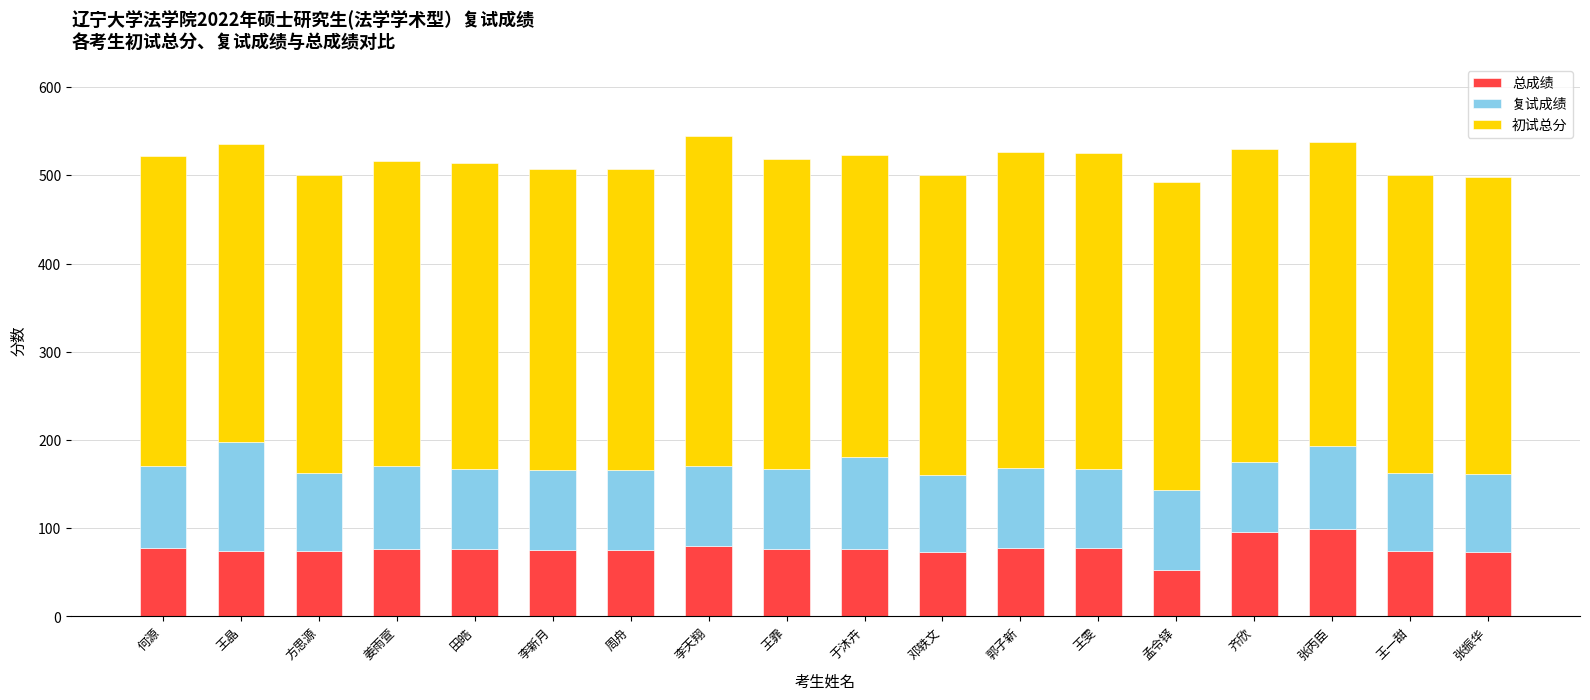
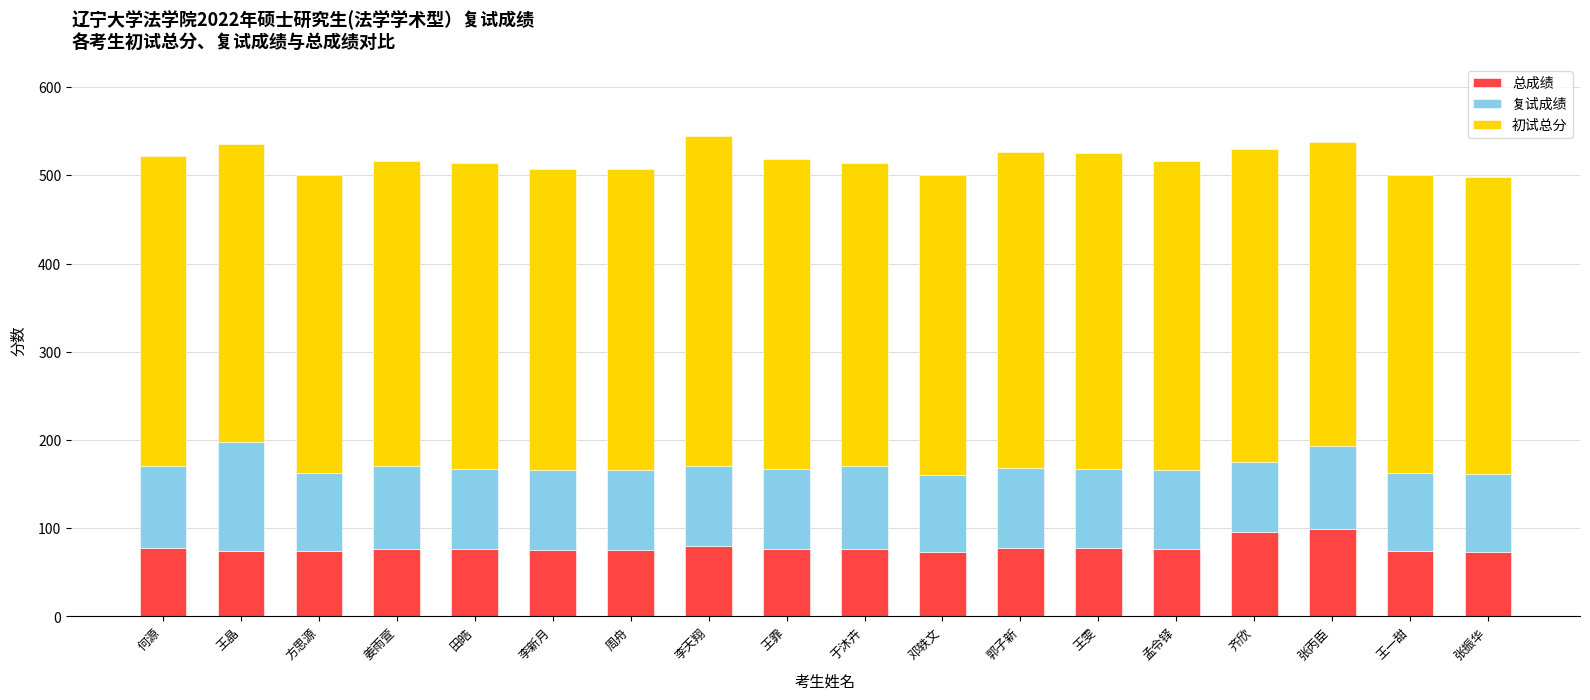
复试成绩, 于沐卉: 100 -> 90
总成绩, 孟令铎: 50 -> 80
